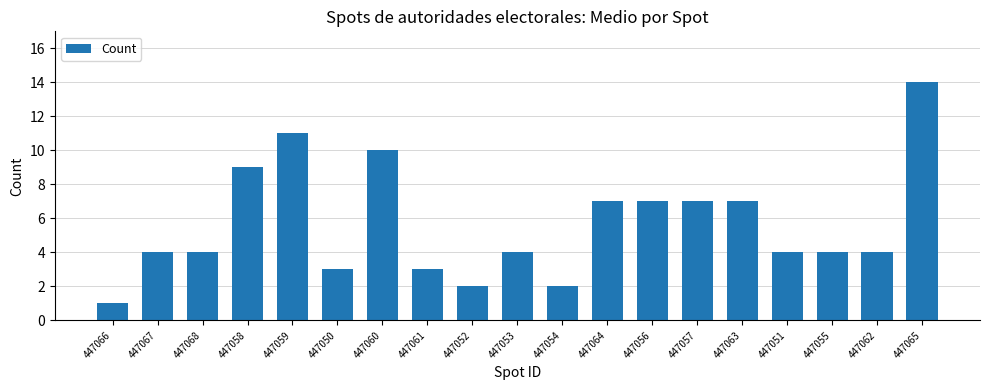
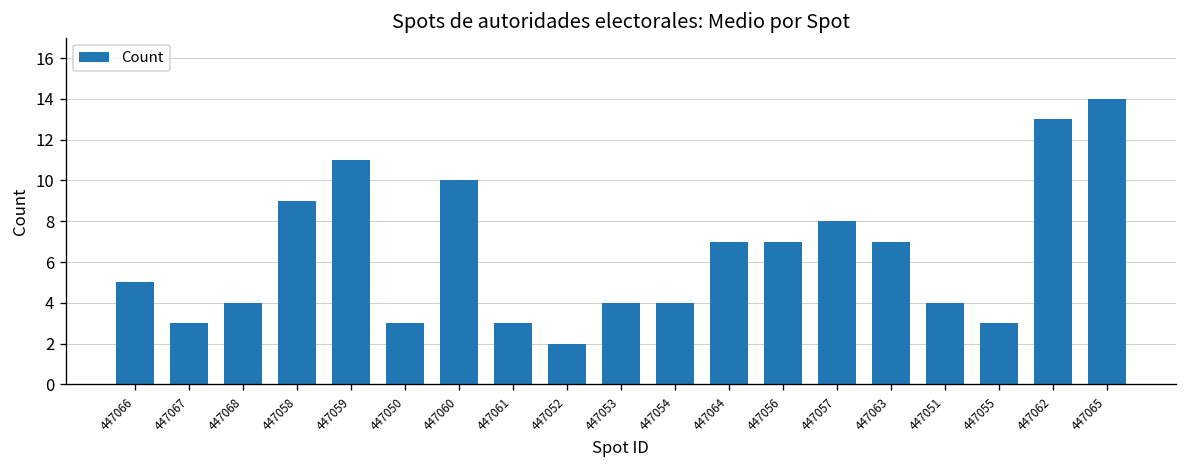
447066: 1 -> 5
447067: 4 -> 3
447054: 2 -> 4
447057: 7 -> 8
447055: 4 -> 3
447062: 4 -> 13
